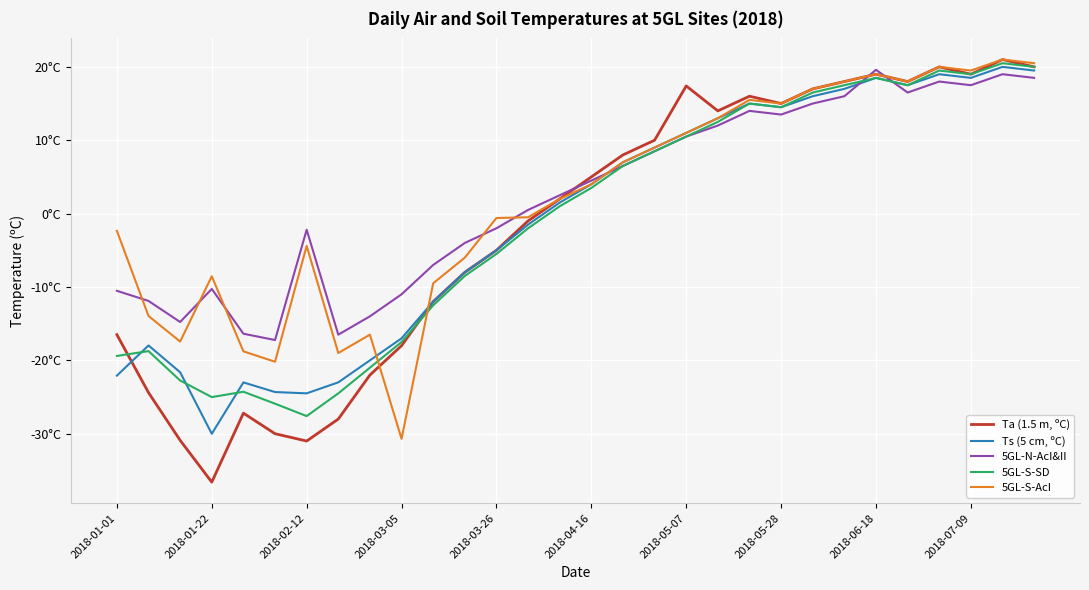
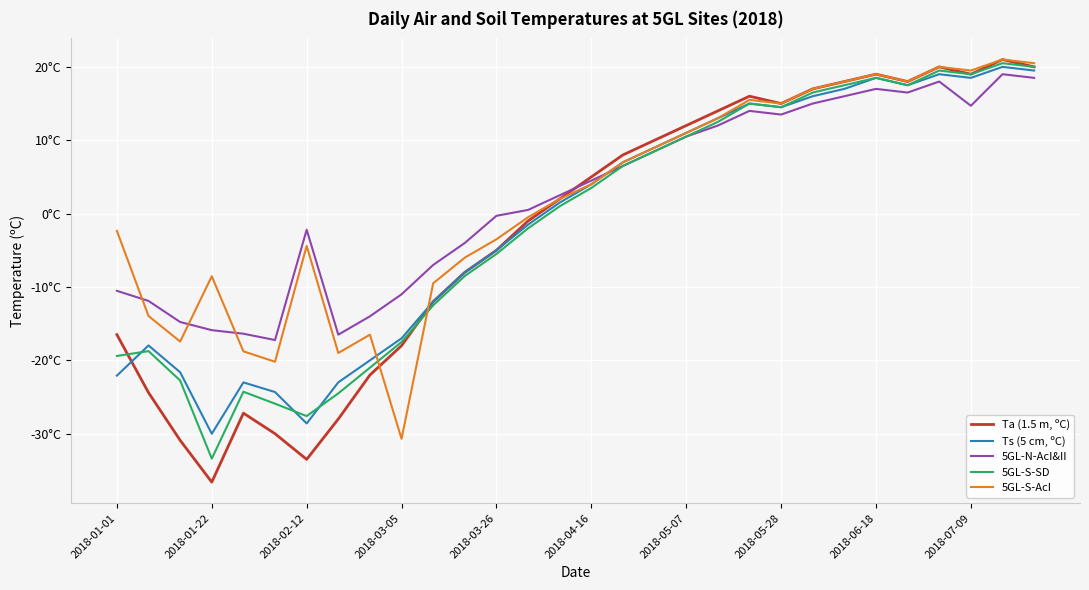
5GL-N-AcI&II, 2018-01-22: -10°C -> -16°C
5GL-S-SD, 2018-01-22: -25°C -> -33°C
Ta (1.5 m, ºC), 2018-02-12: -31°C -> -34°C
Ts (5 cm, ºC), 2018-02-12: -25°C -> -29°C
5GL-N-AcI&II, 2018-03-26: -2°C -> 0°C
5GL-S-AcI, 2018-03-26: -1°C -> -4°C
Ta (1.5 m, ºC), 2018-05-07: 17°C -> 12°C
5GL-N-AcI&II, 2018-06-18: 20°C -> 17°C
5GL-N-AcI&II, 2018-07-09: 18°C -> 15°C
